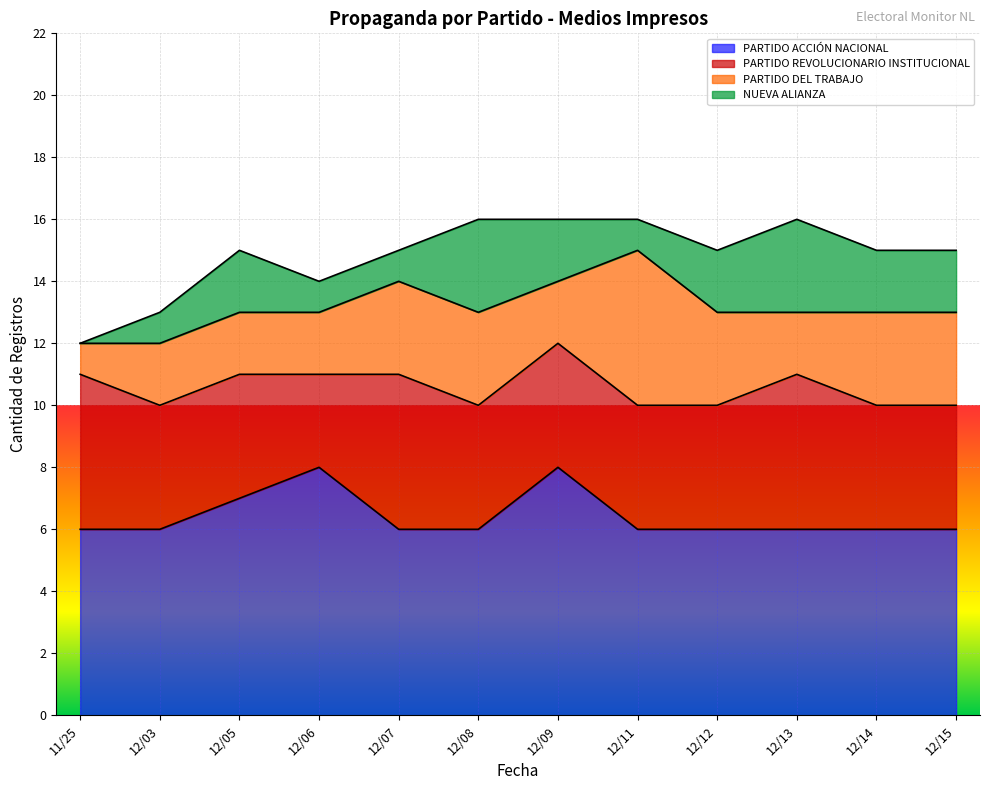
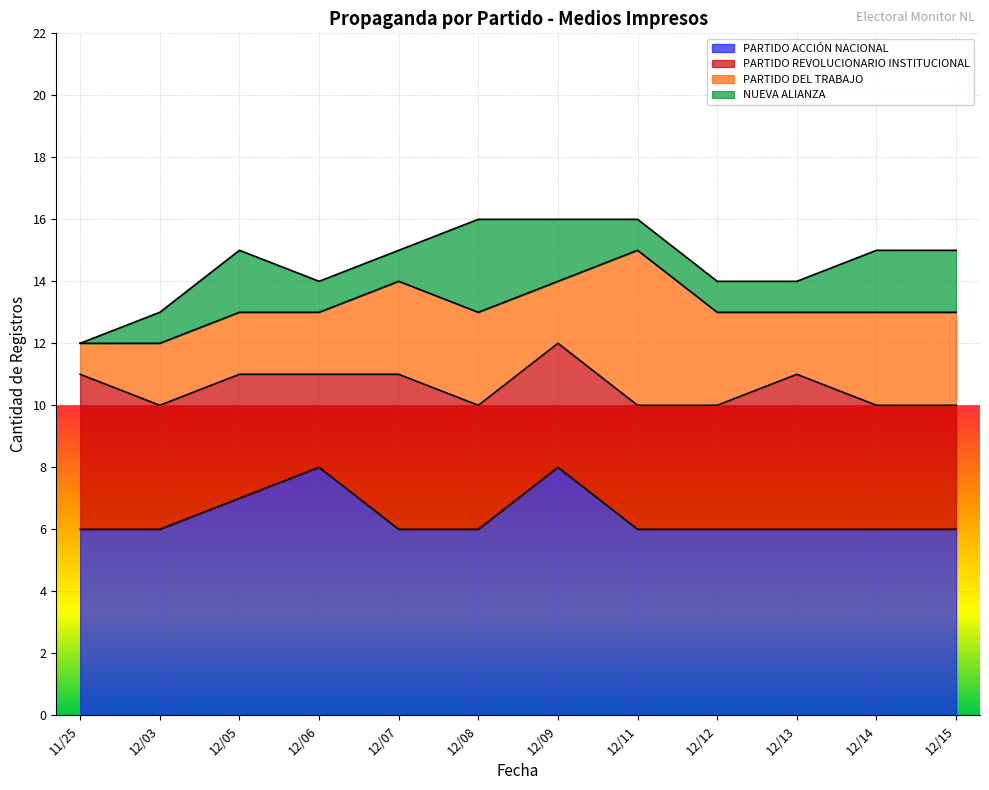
NUEVA ALIANZA, 12/12: 2 -> 1
NUEVA ALIANZA, 12/13: 3 -> 1
